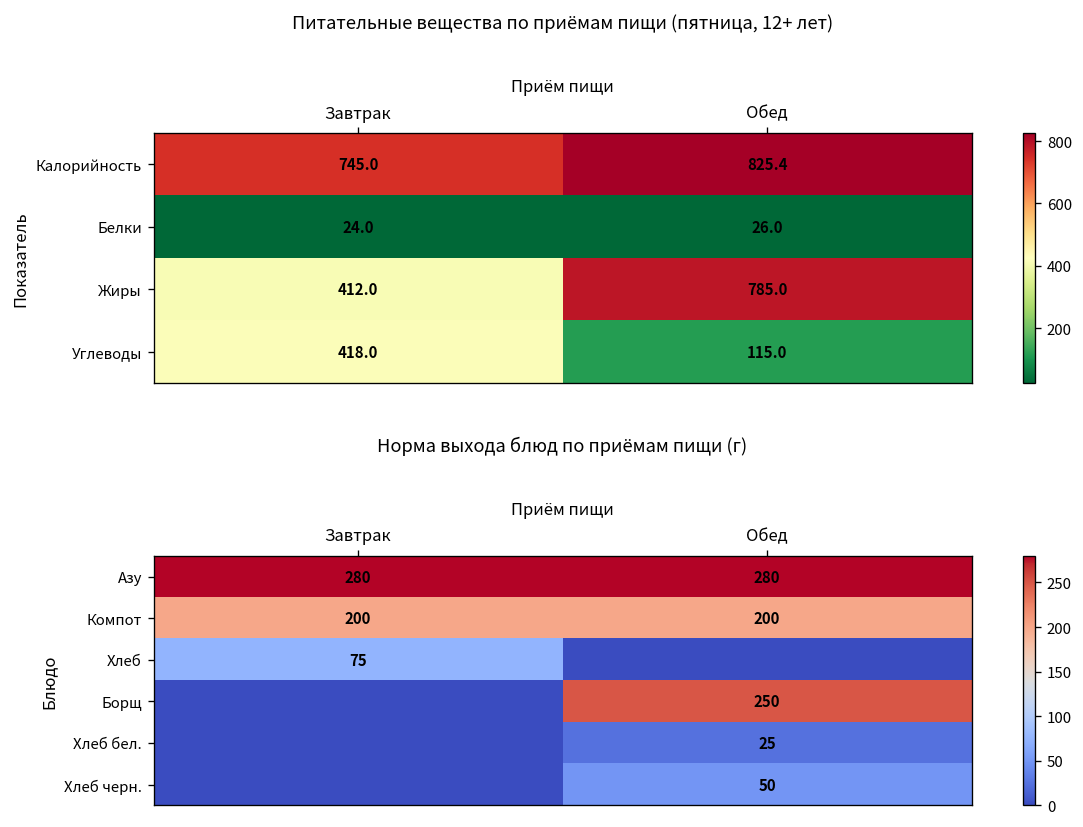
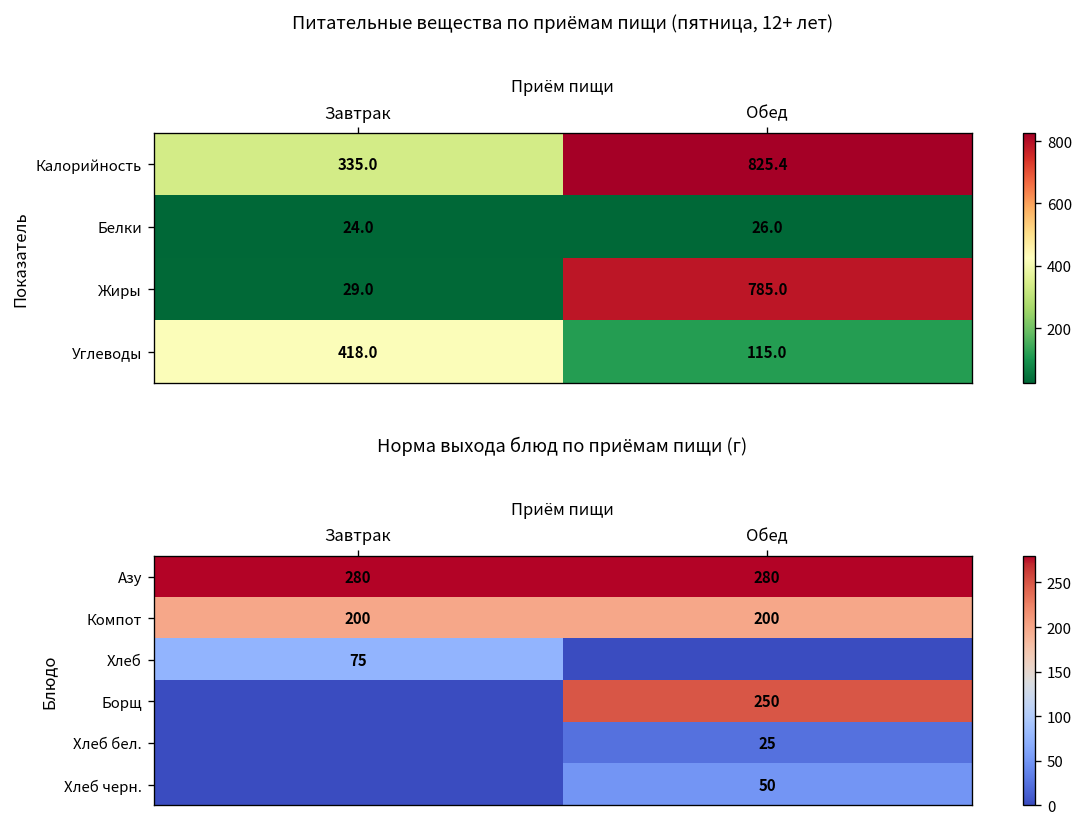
Питательные вещества по приёмам пищи (пятница, 12+ лет), Калорийность, Завтрак: 745.0 -> 335.0
Питательные вещества по приёмам пищи (пятница, 12+ лет), Жиры, Завтрак: 412.0 -> 29.0
